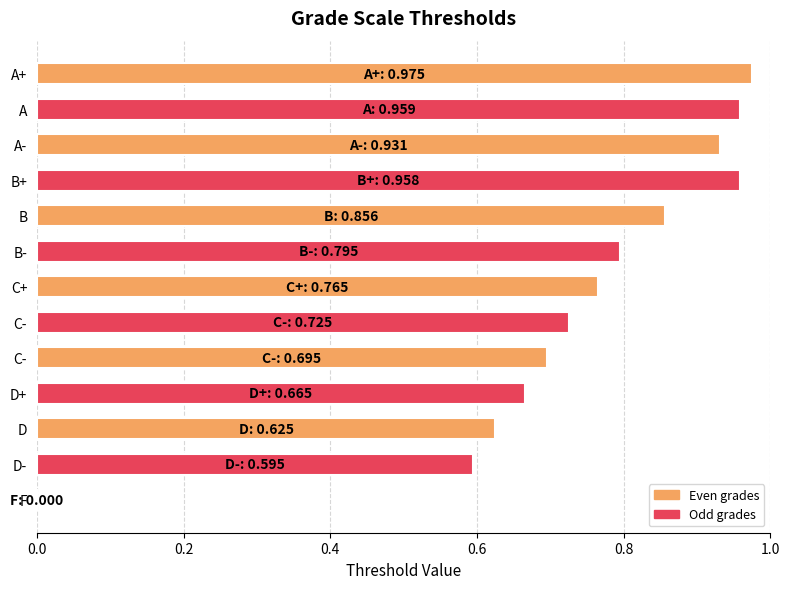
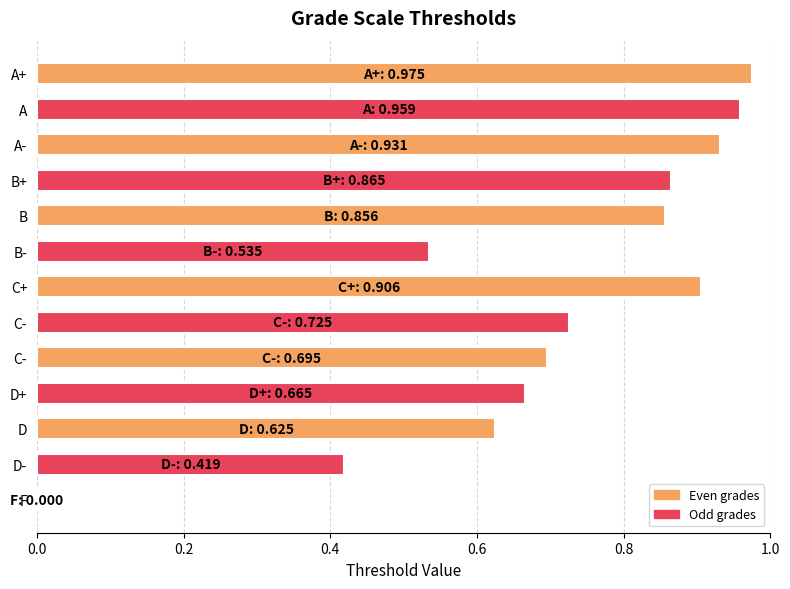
B+: 0.958 -> 0.865
B-: 0.795 -> 0.535
C+: 0.765 -> 0.906
D-: 0.595 -> 0.419
